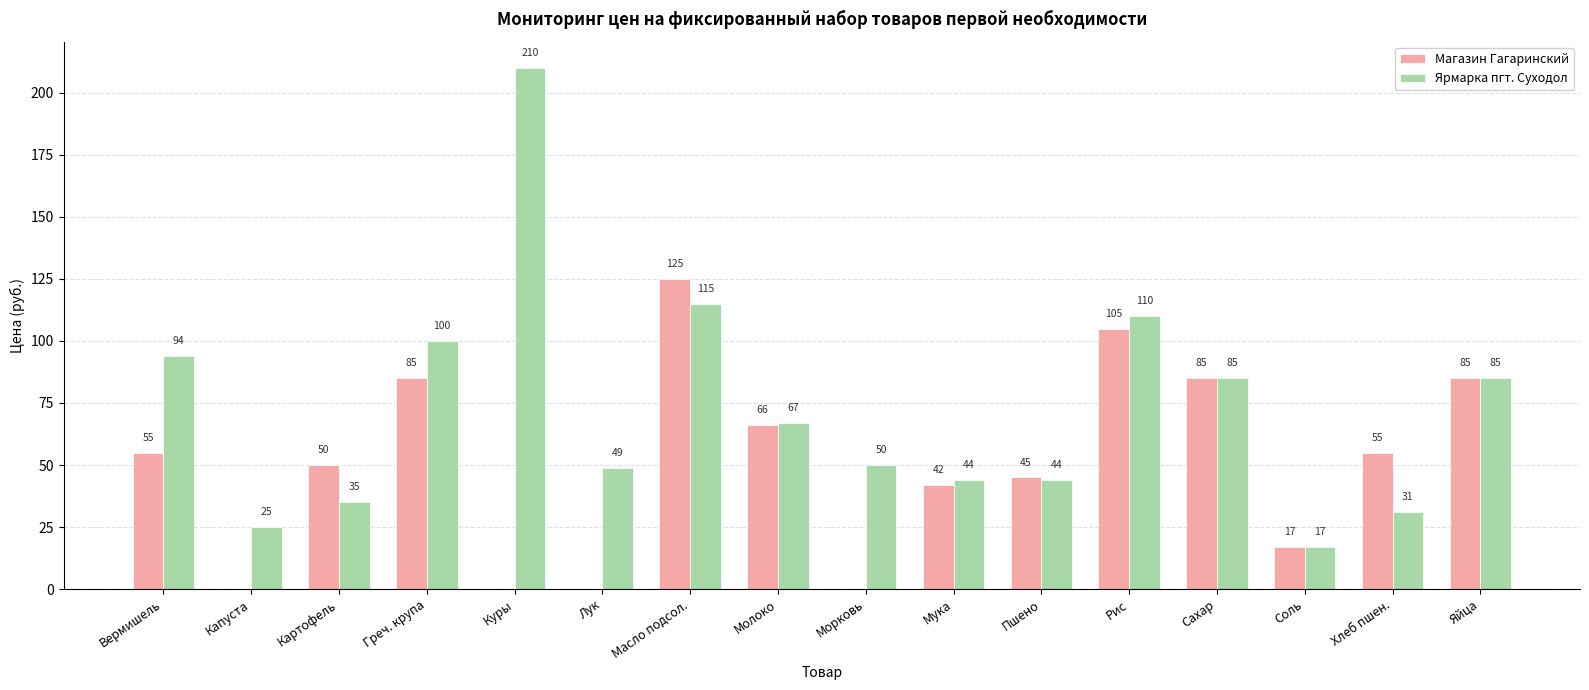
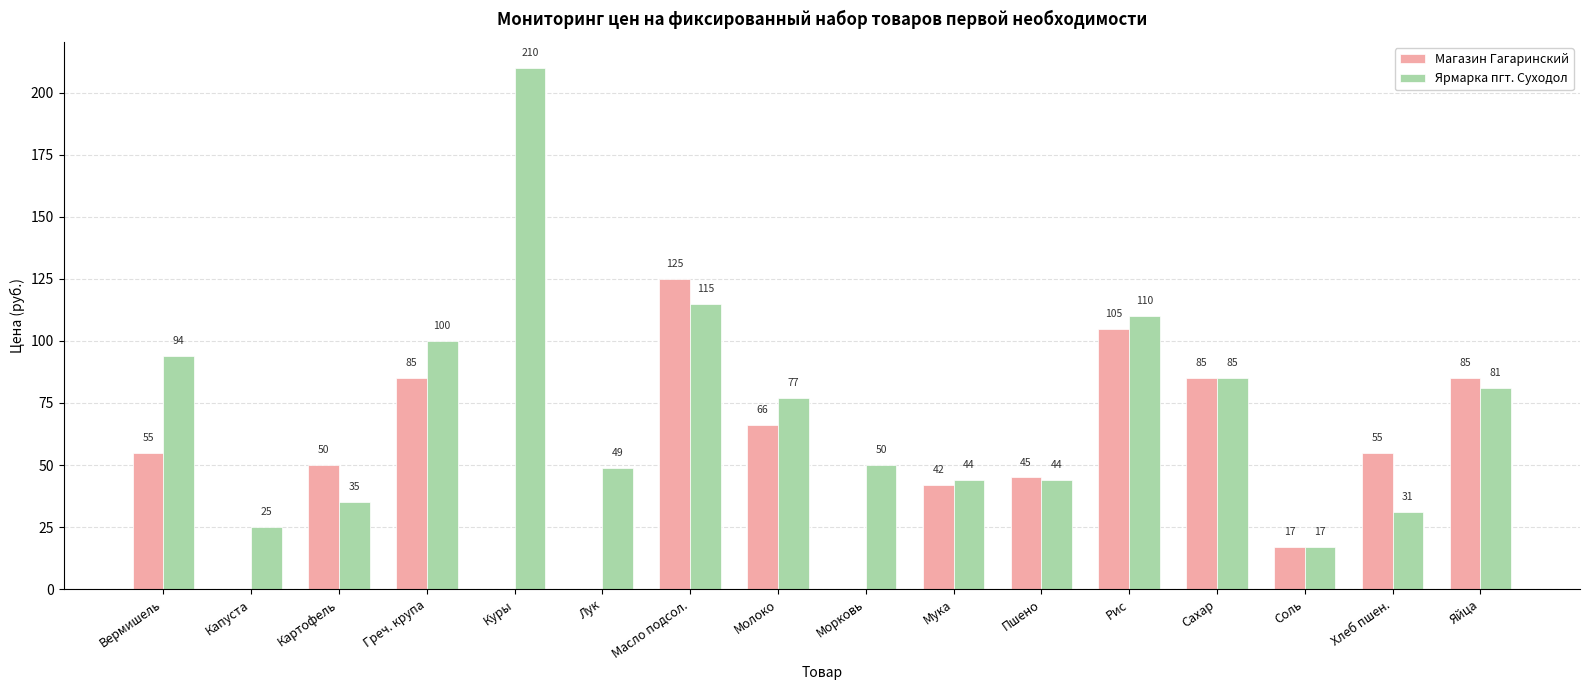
Ярмарка пгт. Суходол, Молоко: 67 -> 77
Ярмарка пгт. Суходол, Яйца: 85 -> 81
